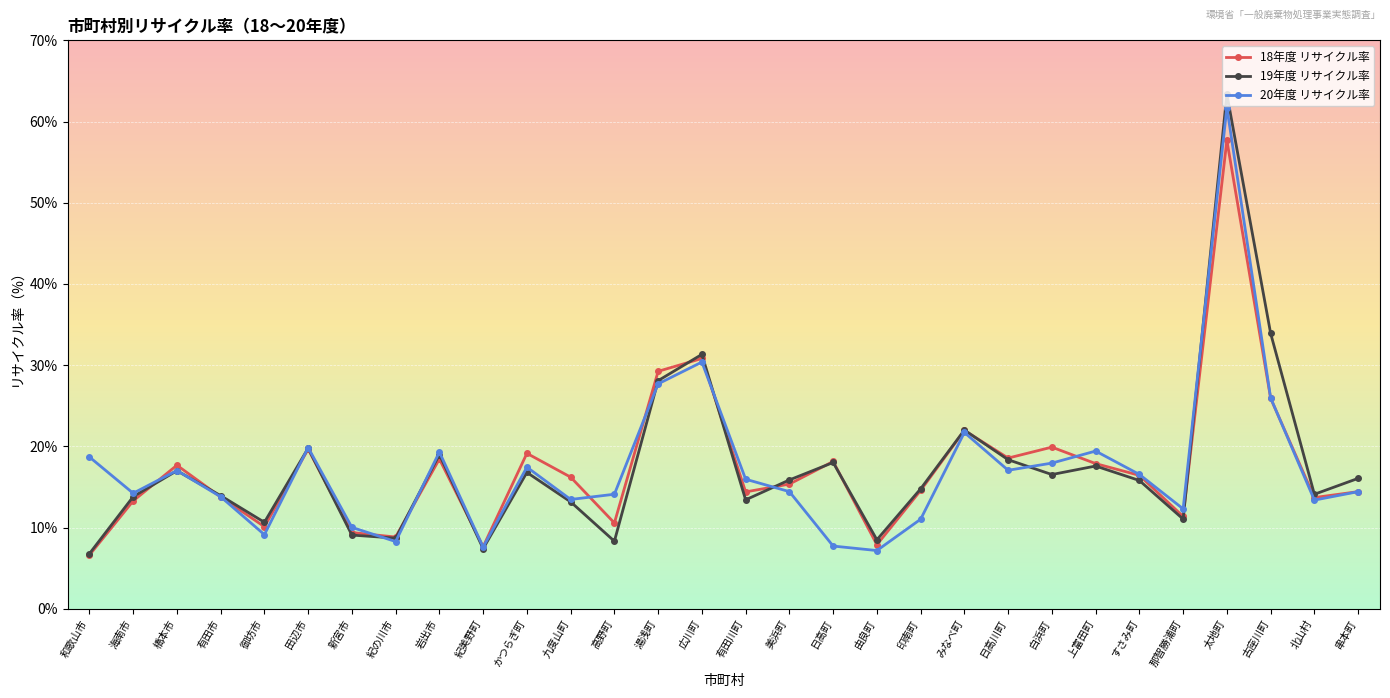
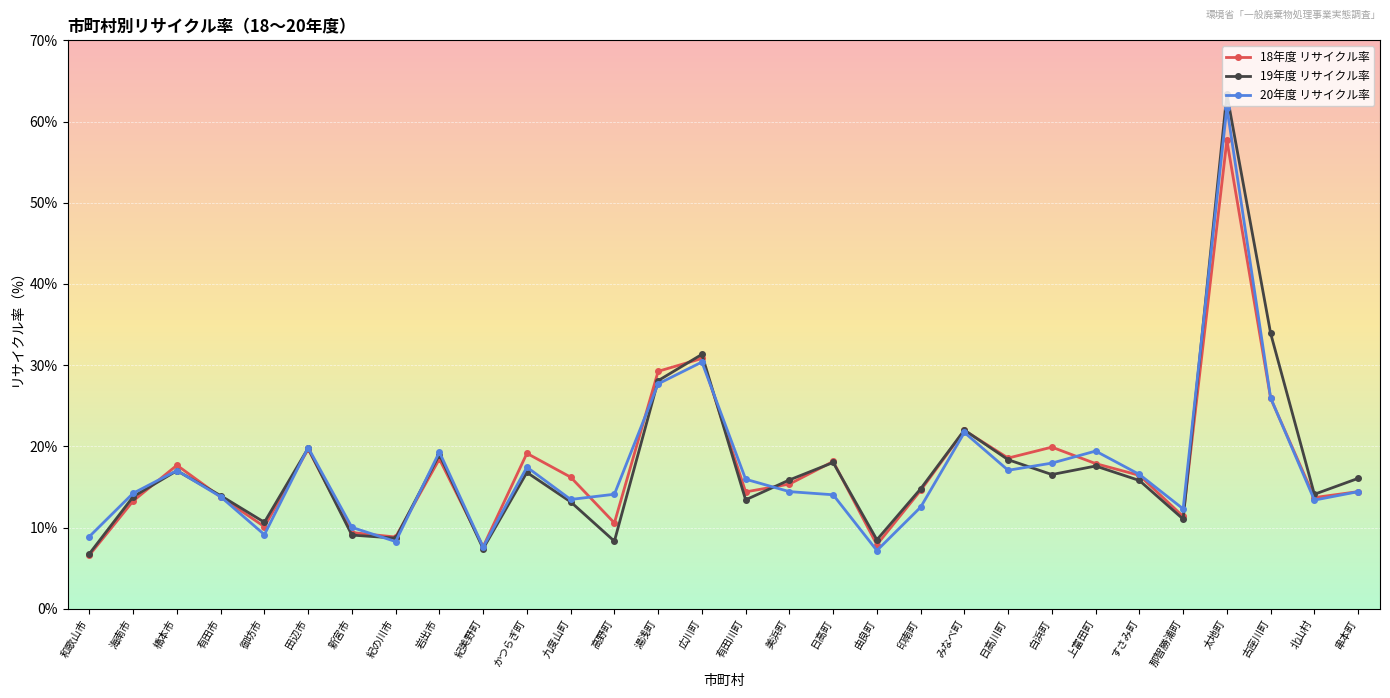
20年度 リサイクル率, 和歌山市: 19% -> 9%
20年度 リサイクル率, 日高町: 8% -> 14%
20年度 リサイクル率, 印南町: 11% -> 13%
